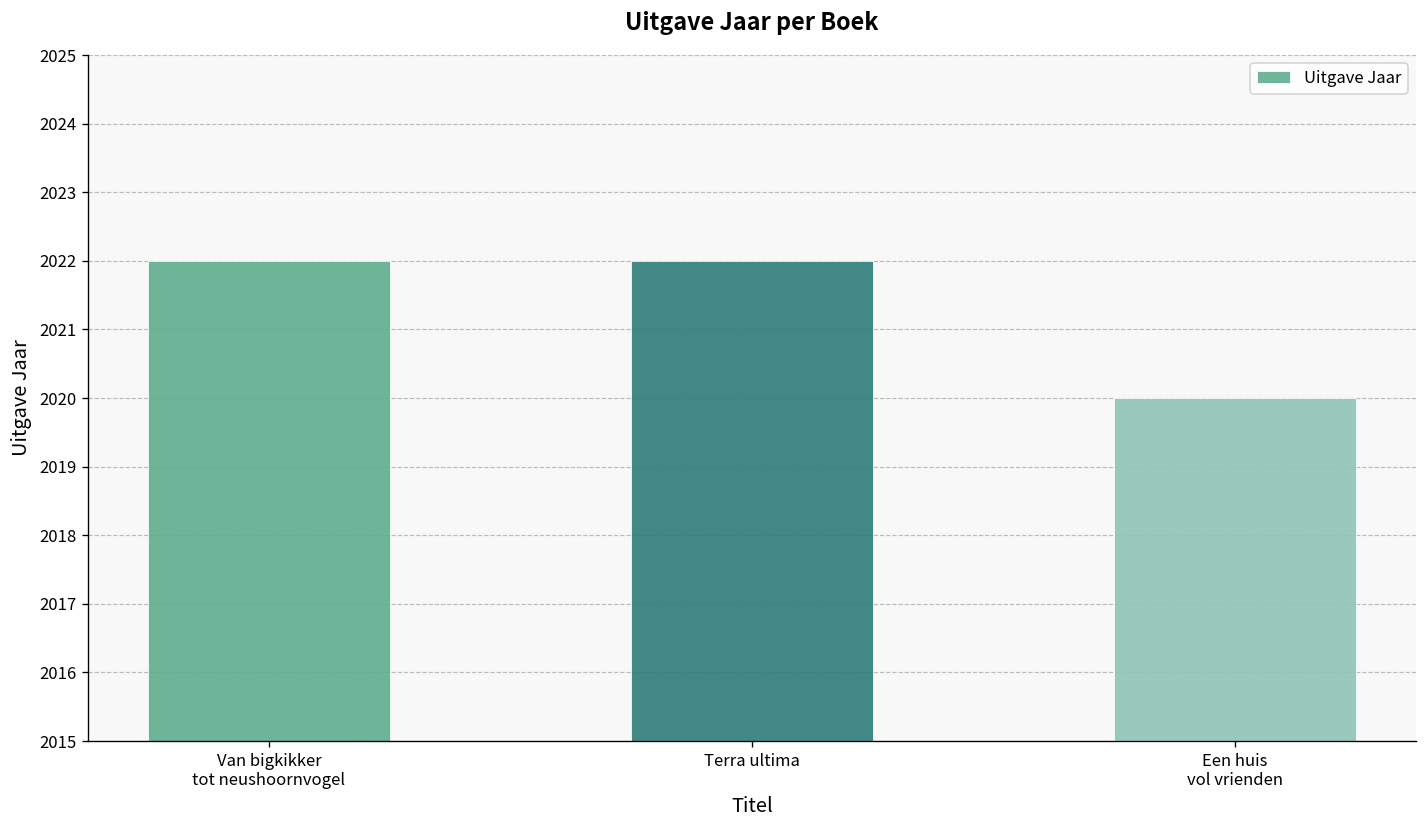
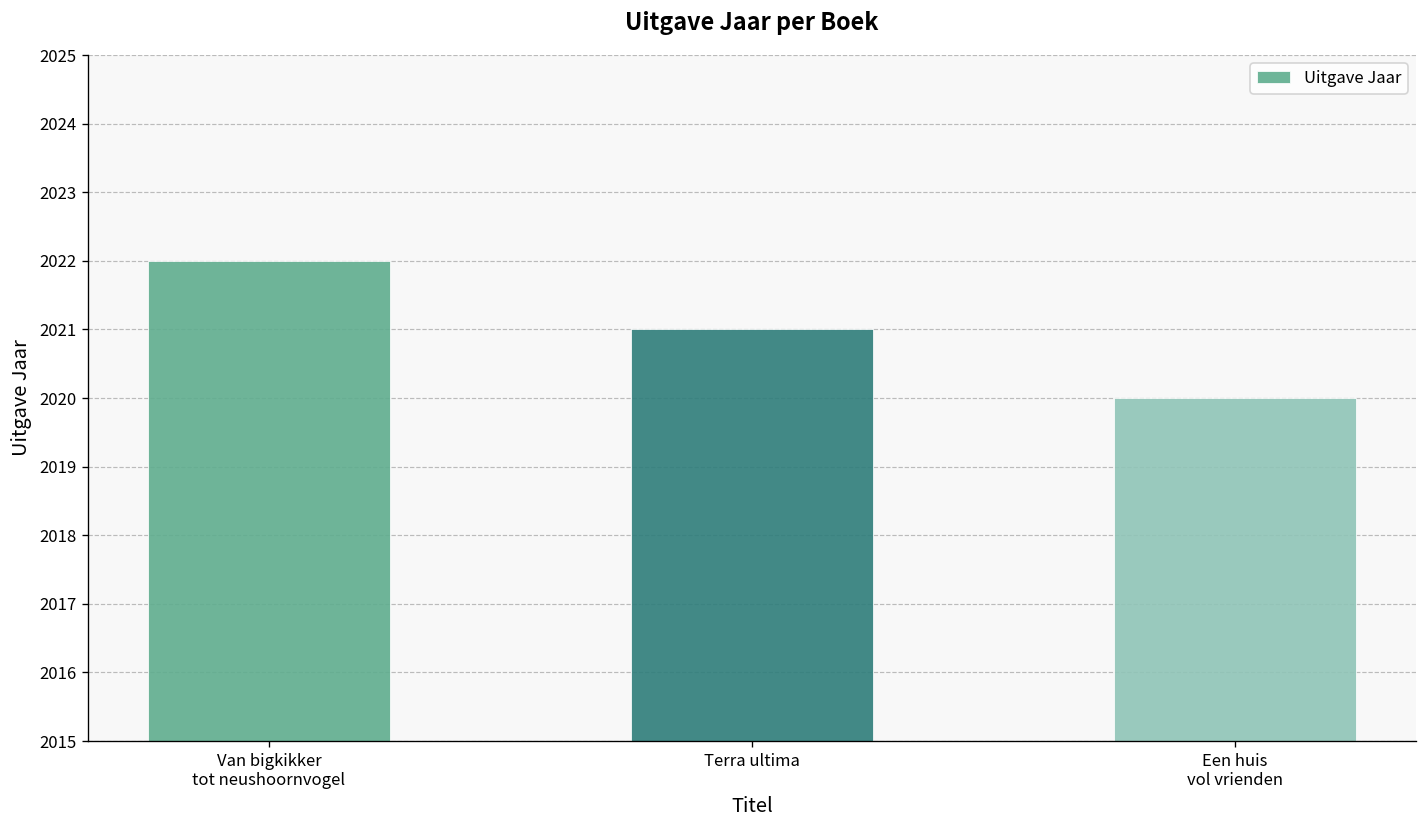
Terra ultima: 2022 -> 2021
